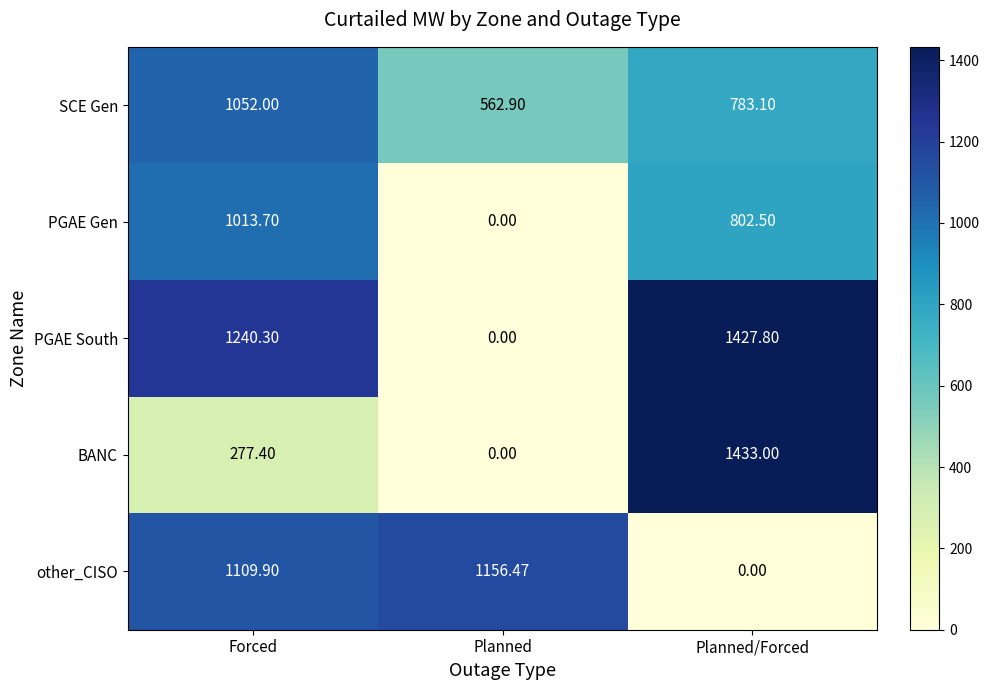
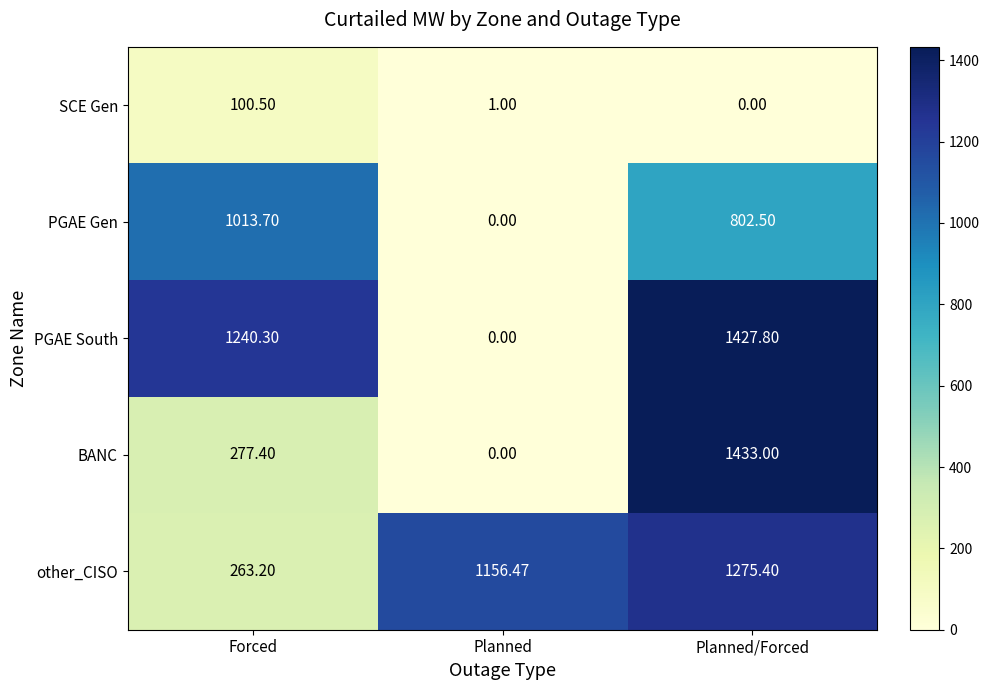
SCE Gen, Forced: 1052.00 -> 100.50
SCE Gen, Planned: 562.90 -> 1.00
SCE Gen, Planned/Forced: 783.10 -> 0.00
other_CISO, Forced: 1109.90 -> 263.20
other_CISO, Planned/Forced: 0.00 -> 1275.40
